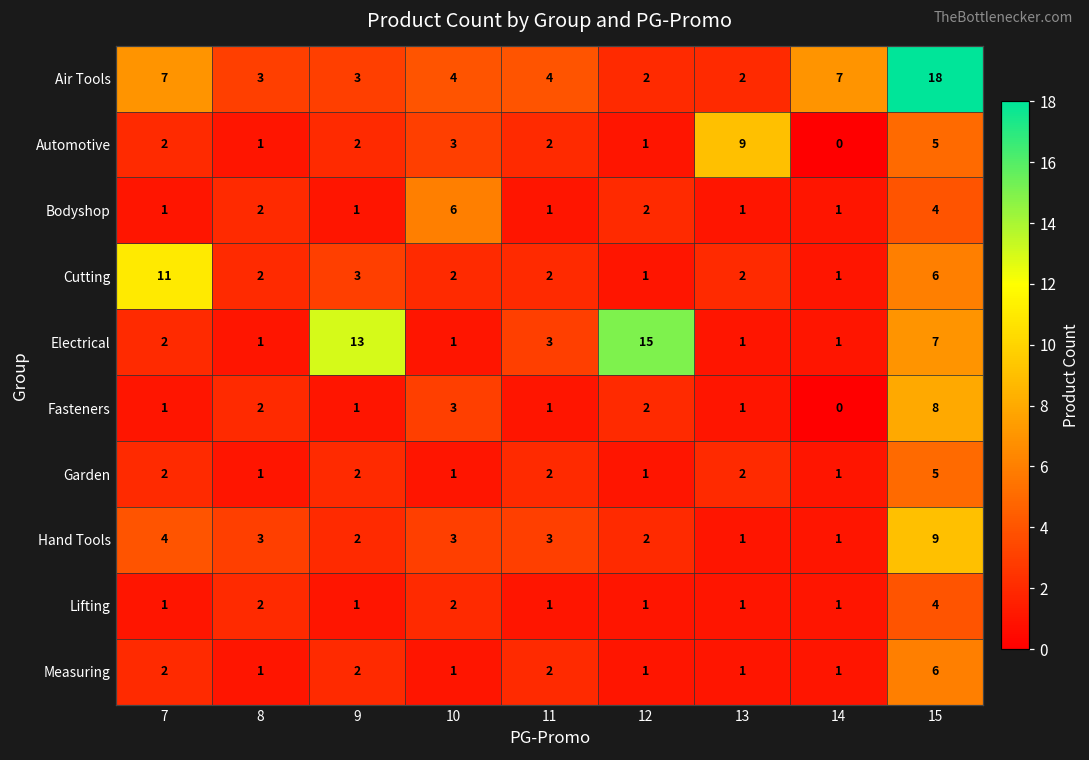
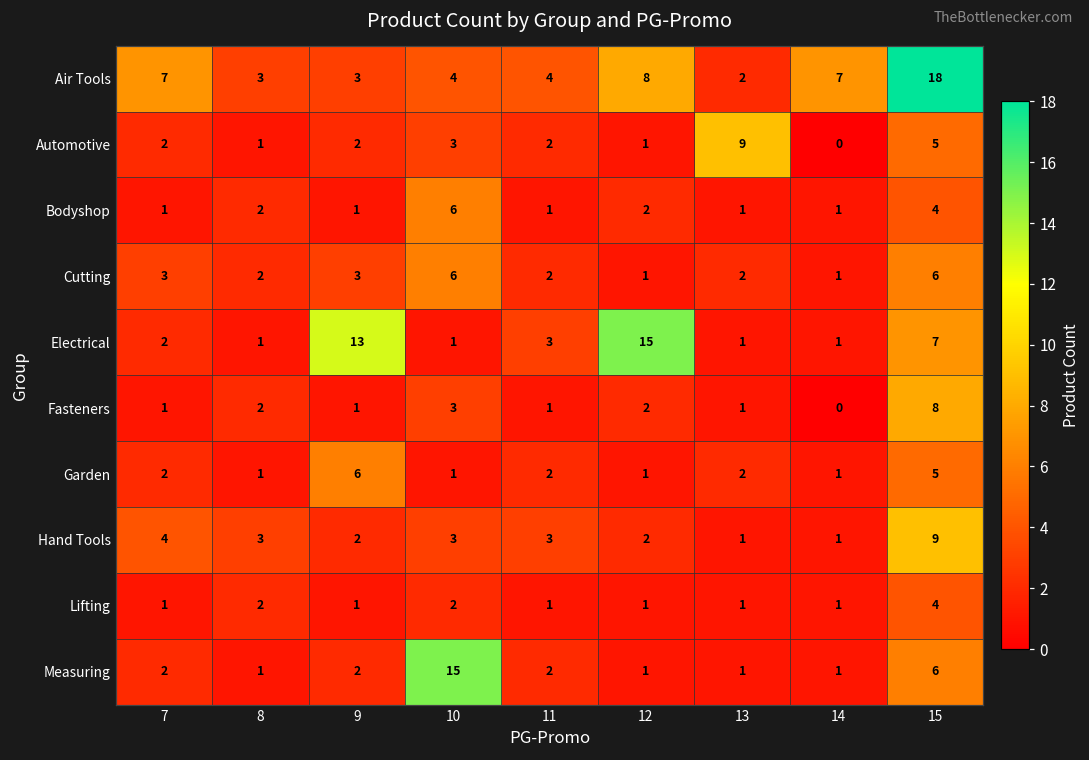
Air Tools, 12: 2 -> 8
Cutting, 7: 11 -> 3
Cutting, 10: 2 -> 6
Garden, 9: 2 -> 6
Measuring, 10: 1 -> 15
